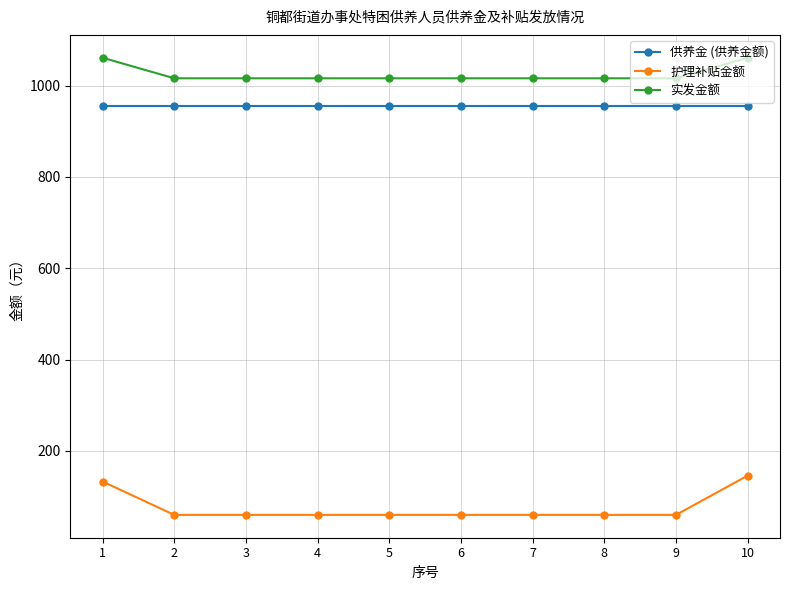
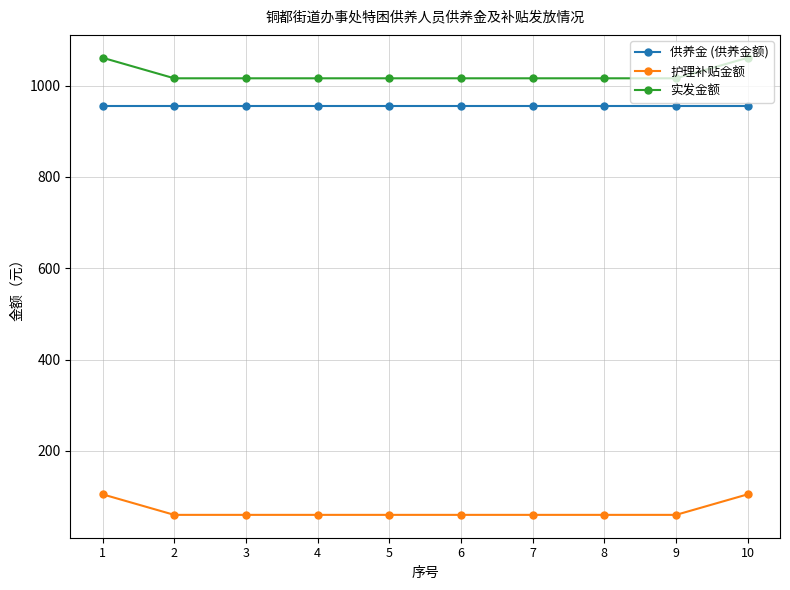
护理补贴金额, 1: 130 -> 110
护理补贴金额, 10: 150 -> 110
